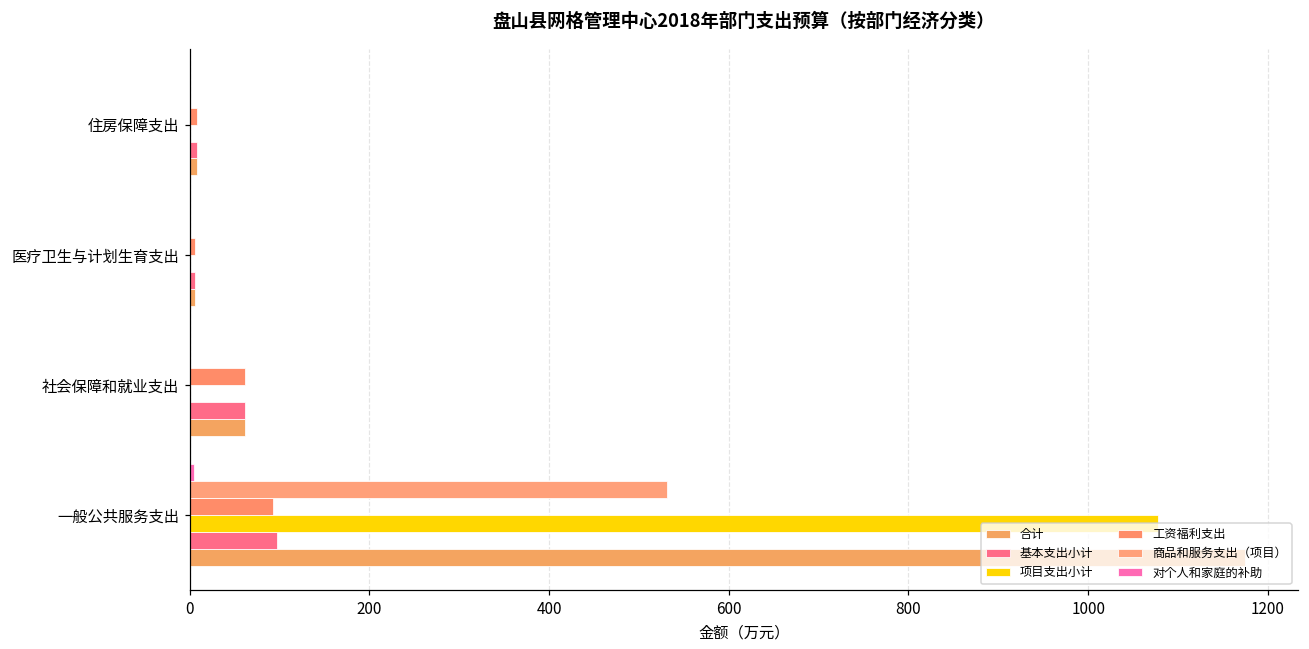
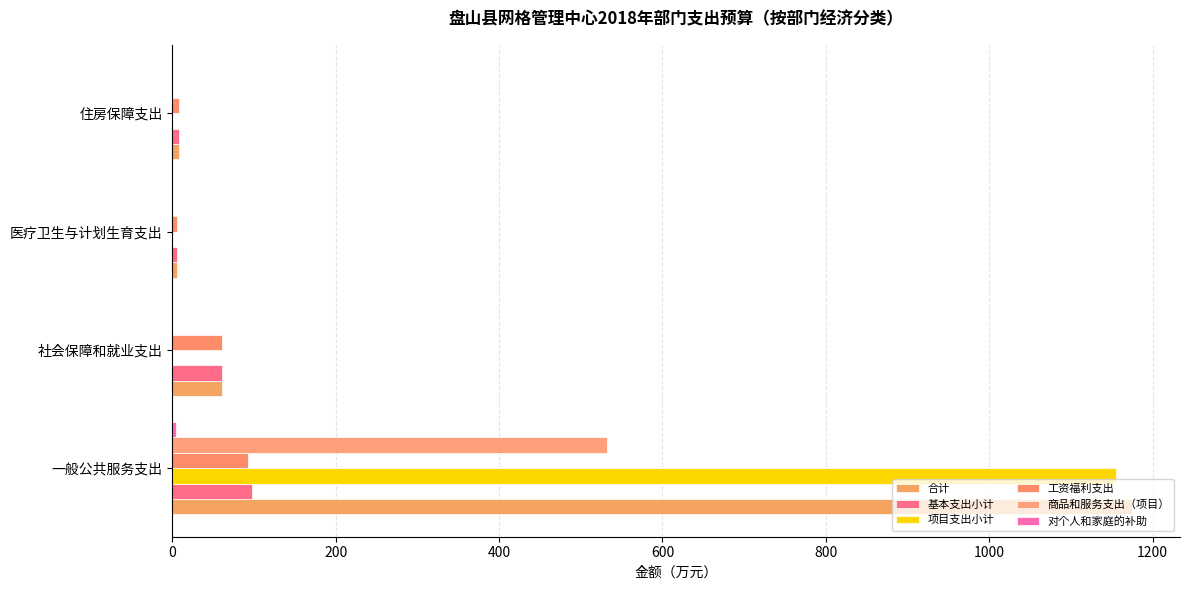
项目支出小计, 一般公共服务支出: 1080 -> 1160
